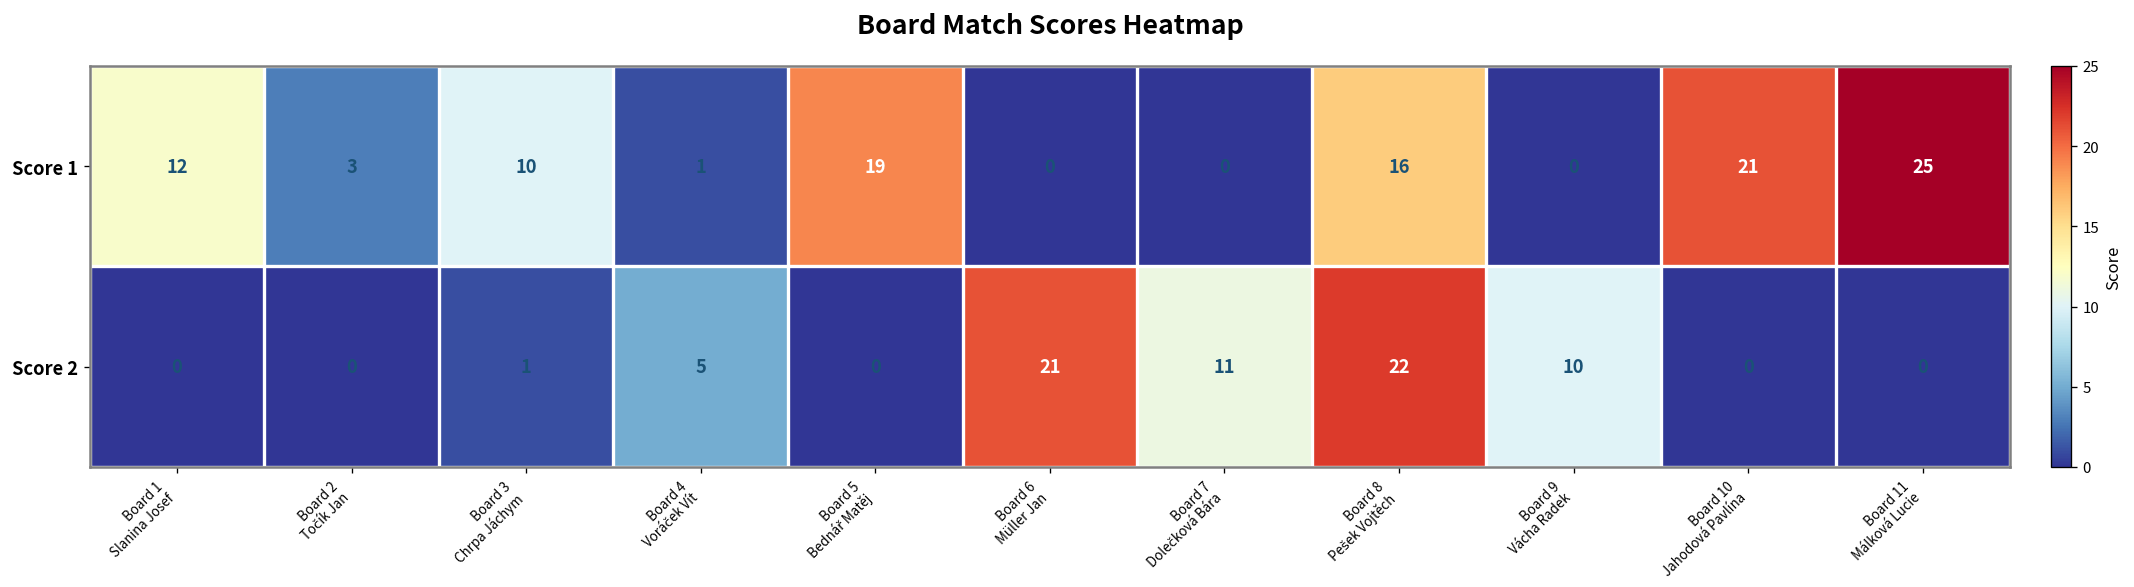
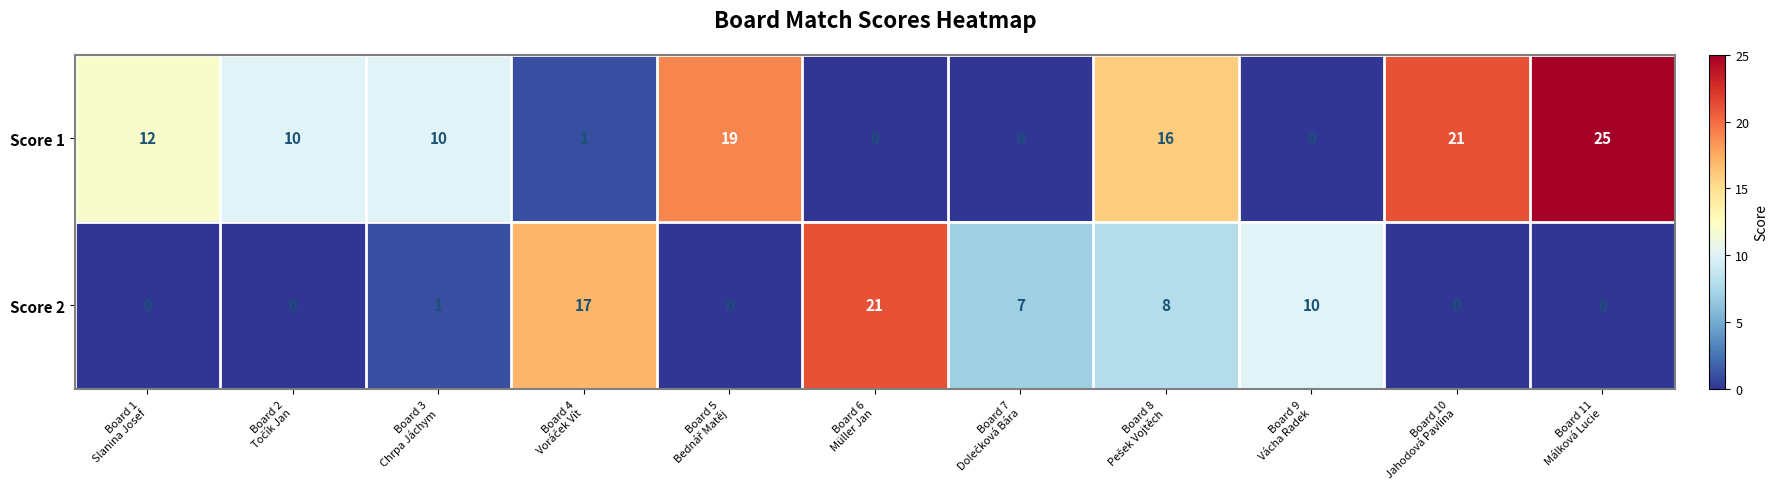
Score 1, Board 2 Točík Jan: 3 -> 10
Score 2, Board 4 Voráček Vít: 5 -> 17
Score 2, Board 7 Dolečková Bára: 11 -> 7
Score 2, Board 8 Pešek Vojtěch: 22 -> 8
